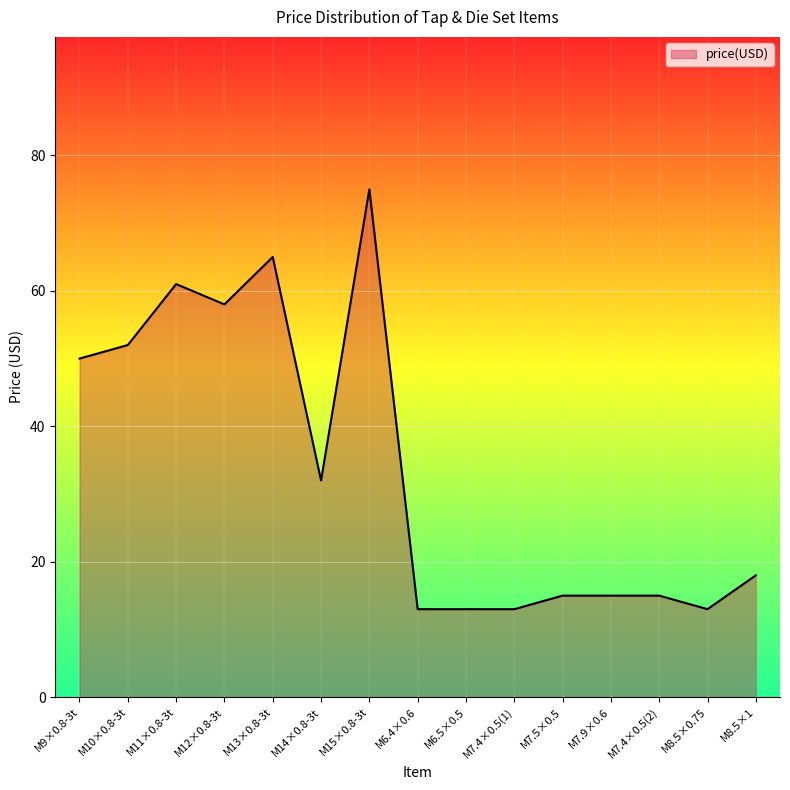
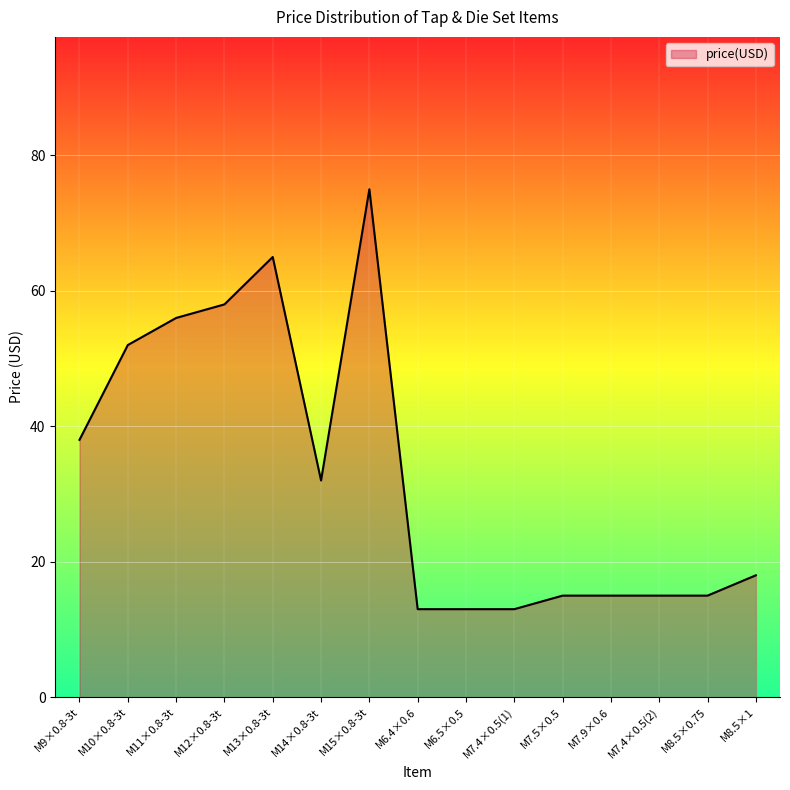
M9×0.8-3t: 50 -> 38
M11×0.8-3t: 61 -> 56
M8.5×0.75: 13 -> 15
